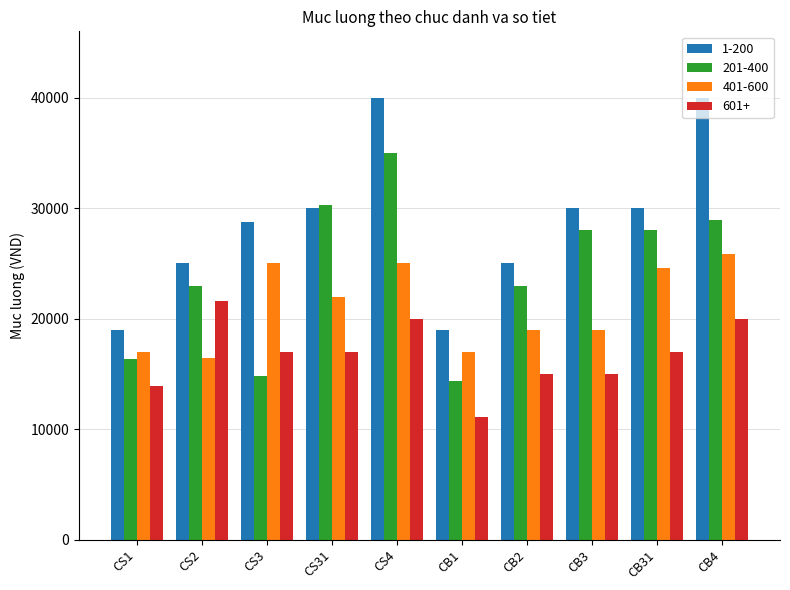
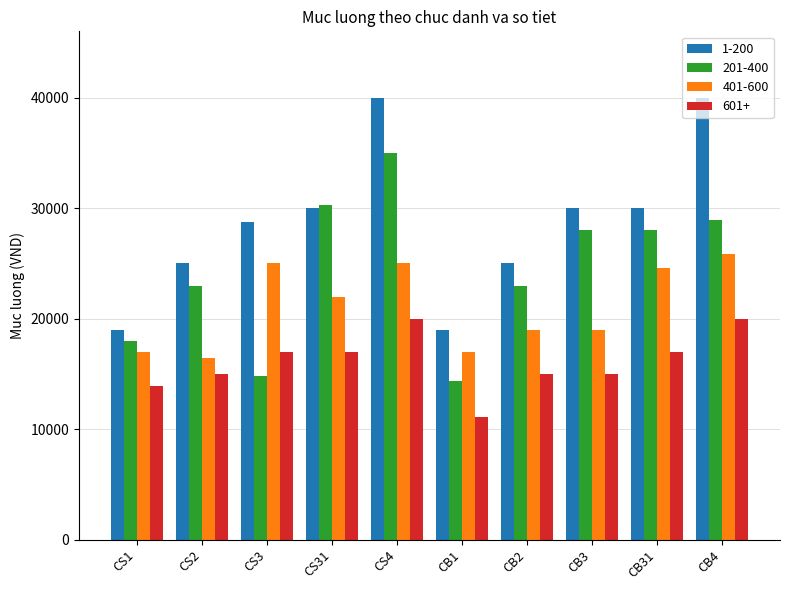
201-400, CS1: 16400 -> 18000
601+, CS2: 21600 -> 15000
